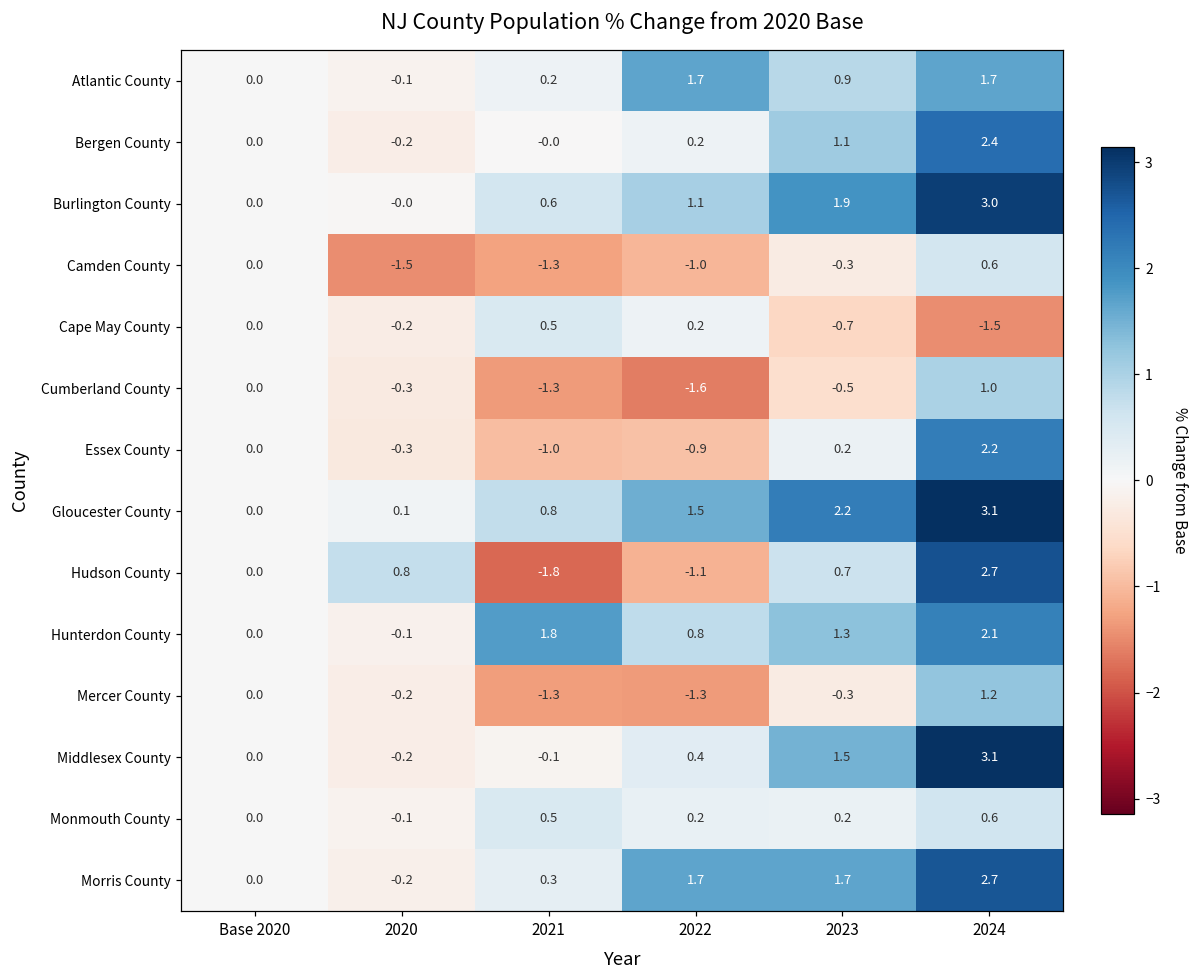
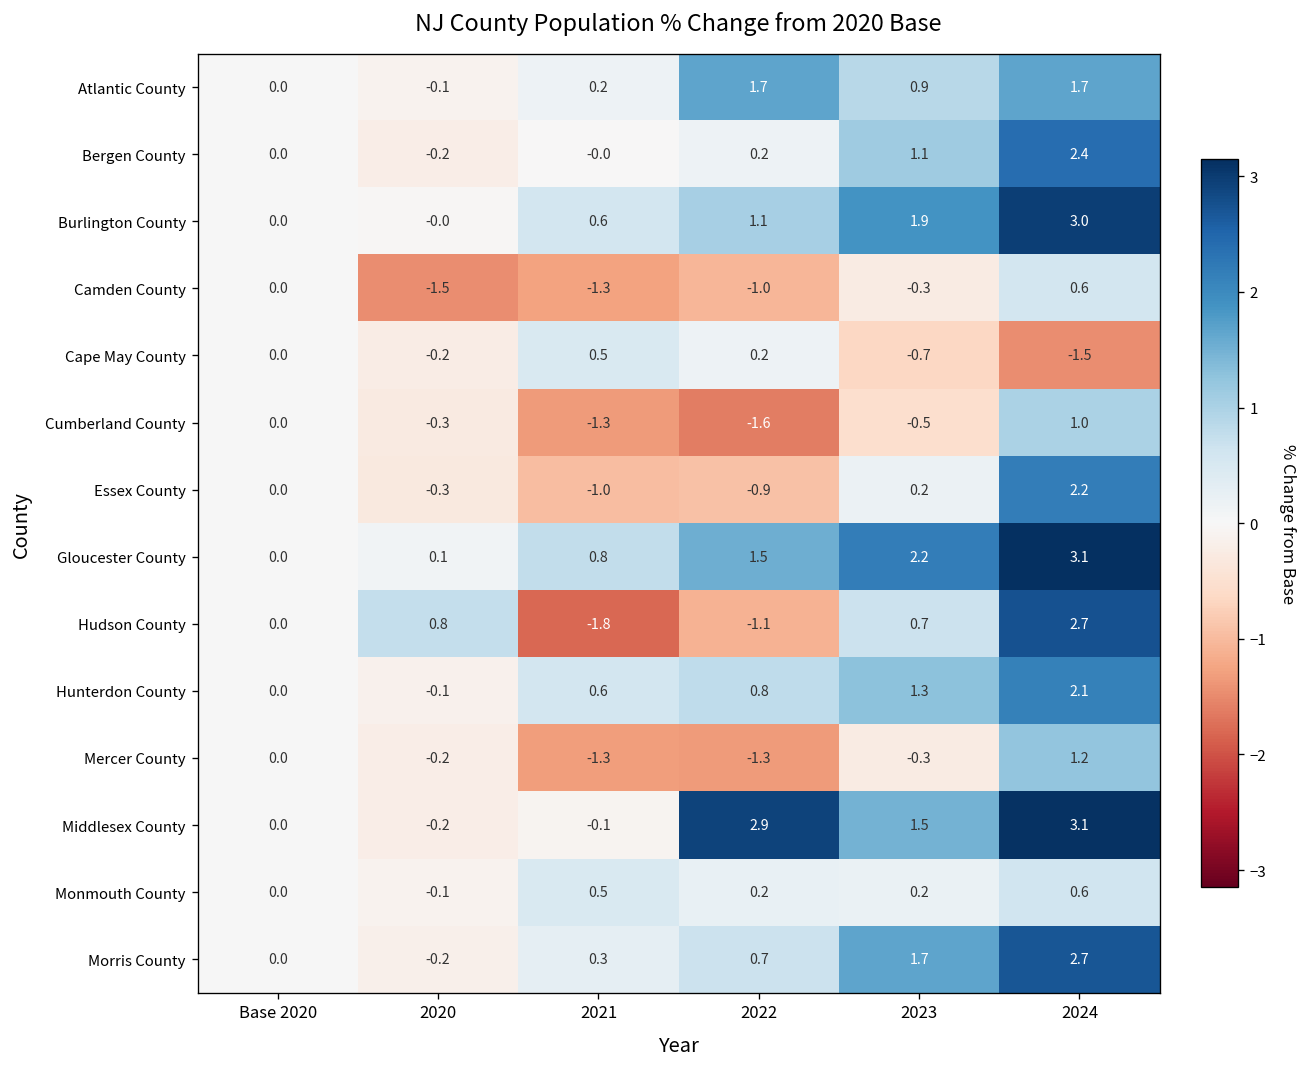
Hunterdon County, 2021: 1.8 -> 0.6
Middlesex County, 2022: 0.4 -> 2.9
Morris County, 2022: 1.7 -> 0.7
